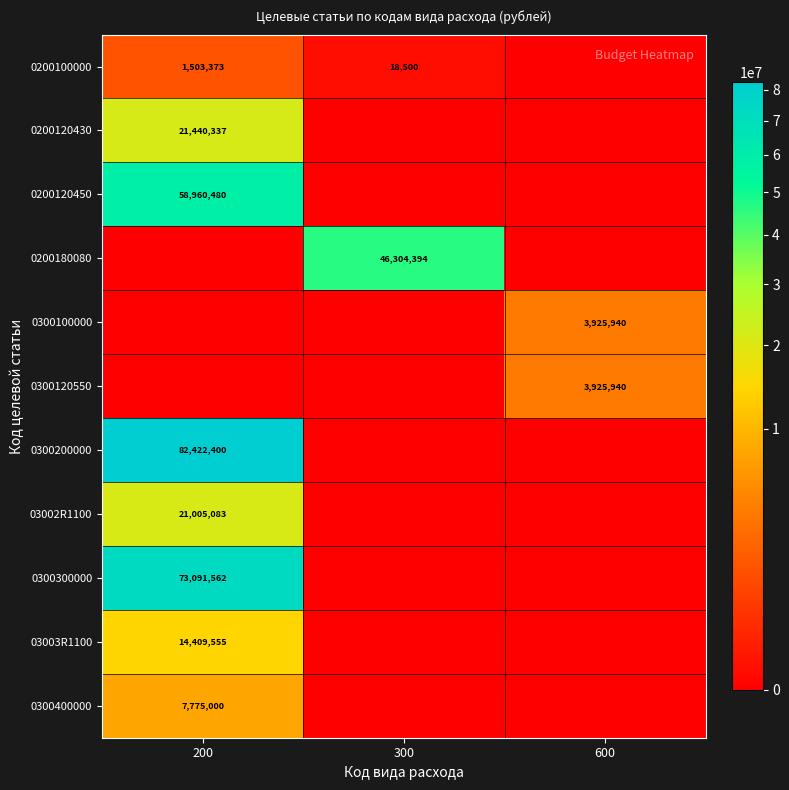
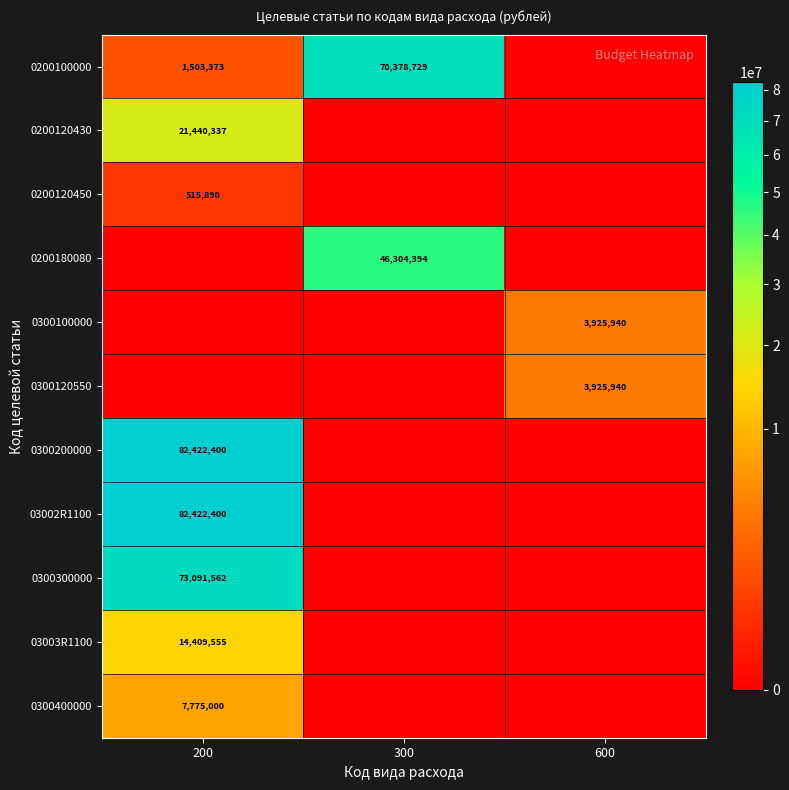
0200100000, 300: 18,500 -> 70,378,729
0200120450, 200: 58,960,480 -> 515,890
03002R1100, 200: 21,005,083 -> 82,422,400
